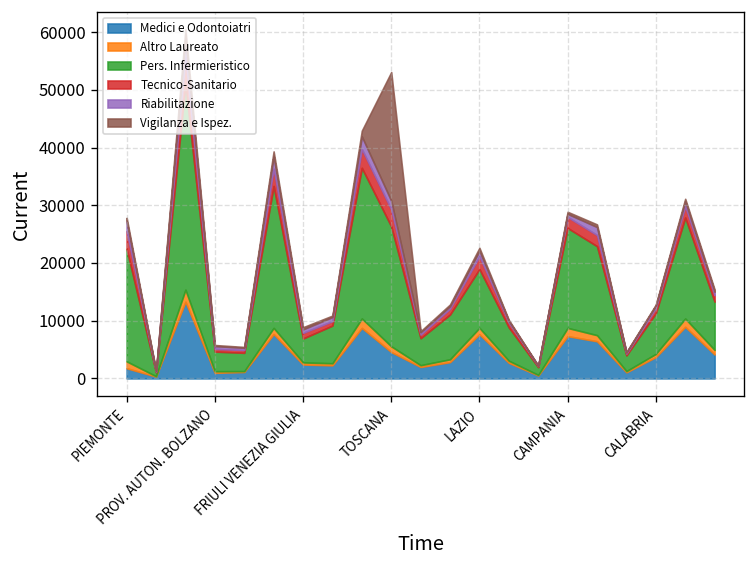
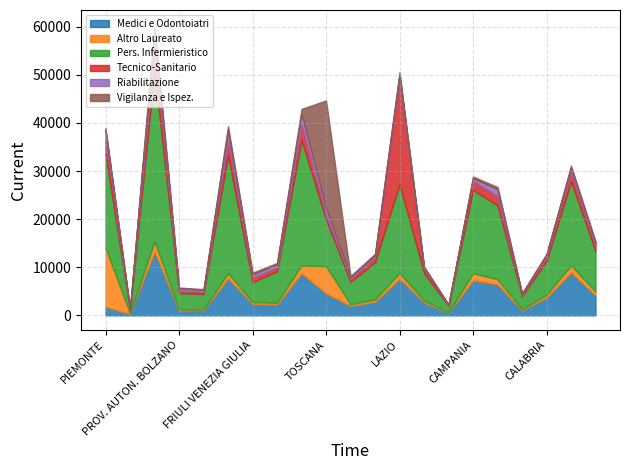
Altro Laureato, PIEMONTE: 1000 -> 12000
Altro Laureato, TOSCANA: 1000 -> 6000
Pers. Infermieristico, TOSCANA: 21000 -> 10000
Tecnico-Sanitario, TOSCANA: 3000 -> 1000
Pers. Infermieristico, LAZIO: 10000 -> 19000
Tecnico-Sanitario, LAZIO: 2000 -> 22000
